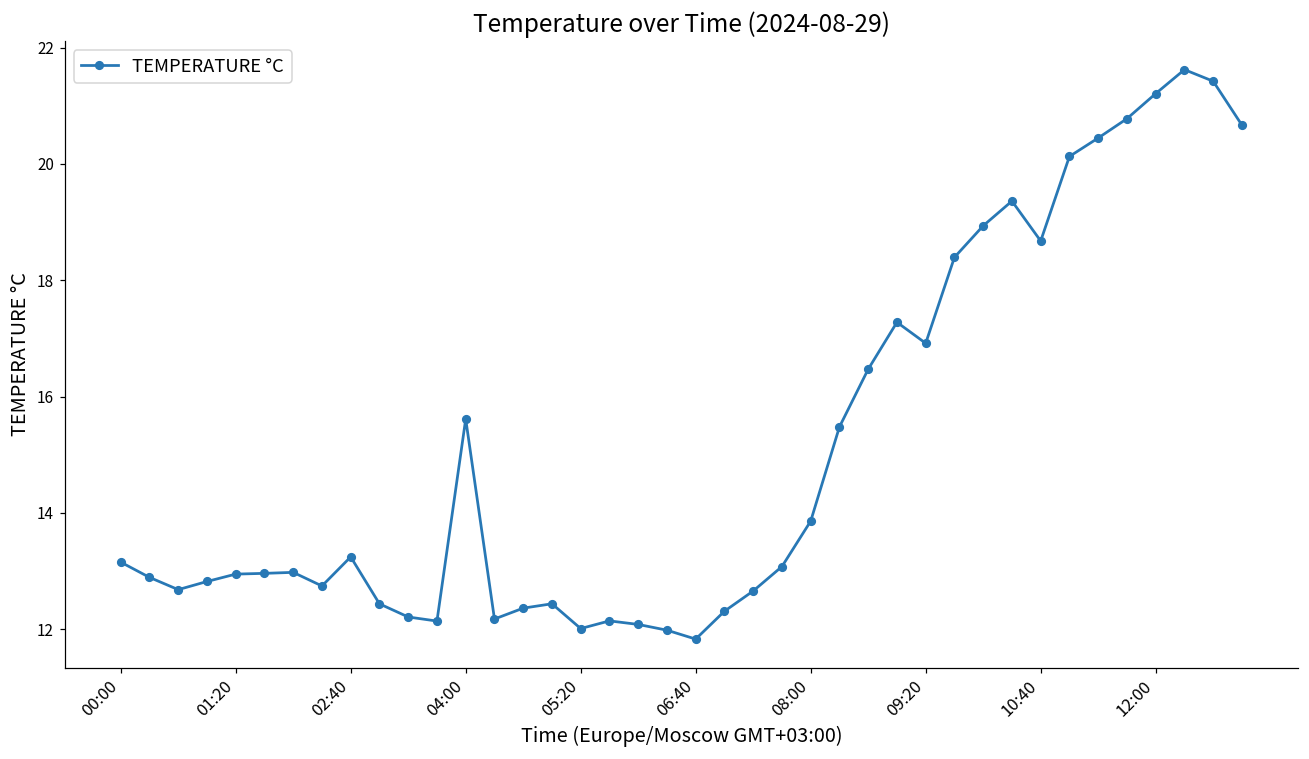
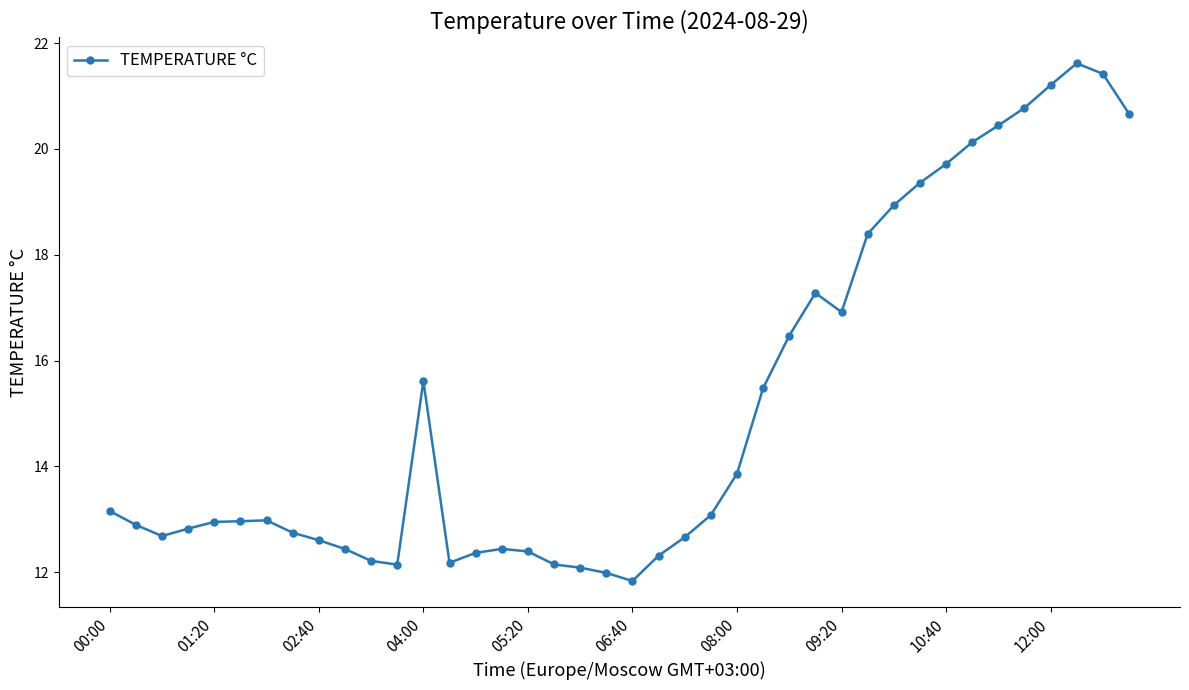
02:40: 13.2 -> 12.6
05:20: 12.0 -> 12.4
10:40: 18.7 -> 19.7
